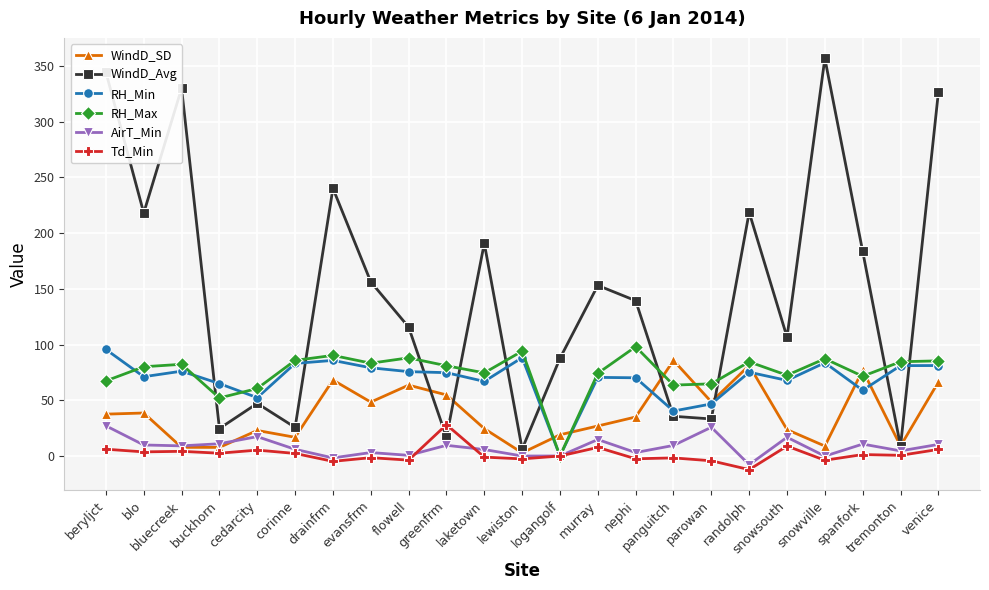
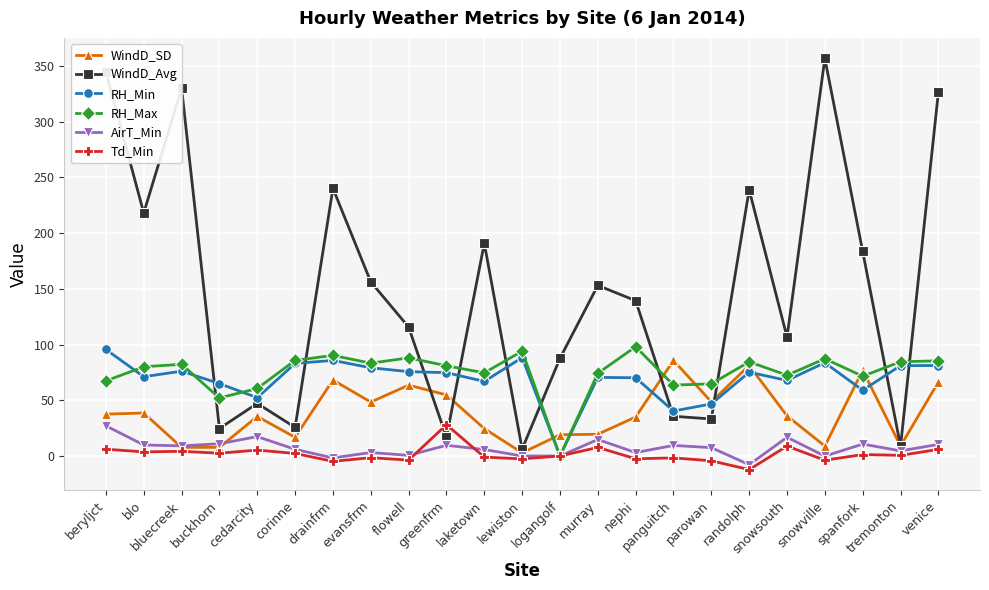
WindD_SD, cedarcity: 23 -> 36
WindD_SD, murray: 27 -> 20
AirT_Min, parowan: 26 -> 8
WindD_Avg, randolph: 219 -> 239
WindD_SD, snowsouth: 24 -> 36
